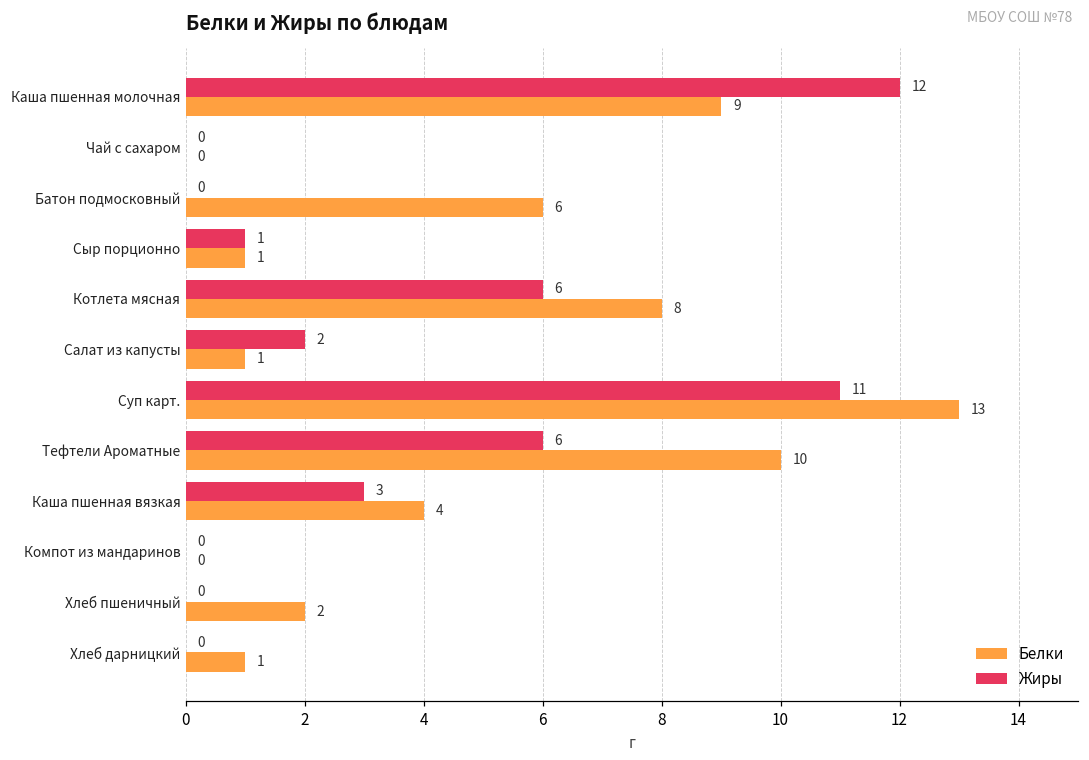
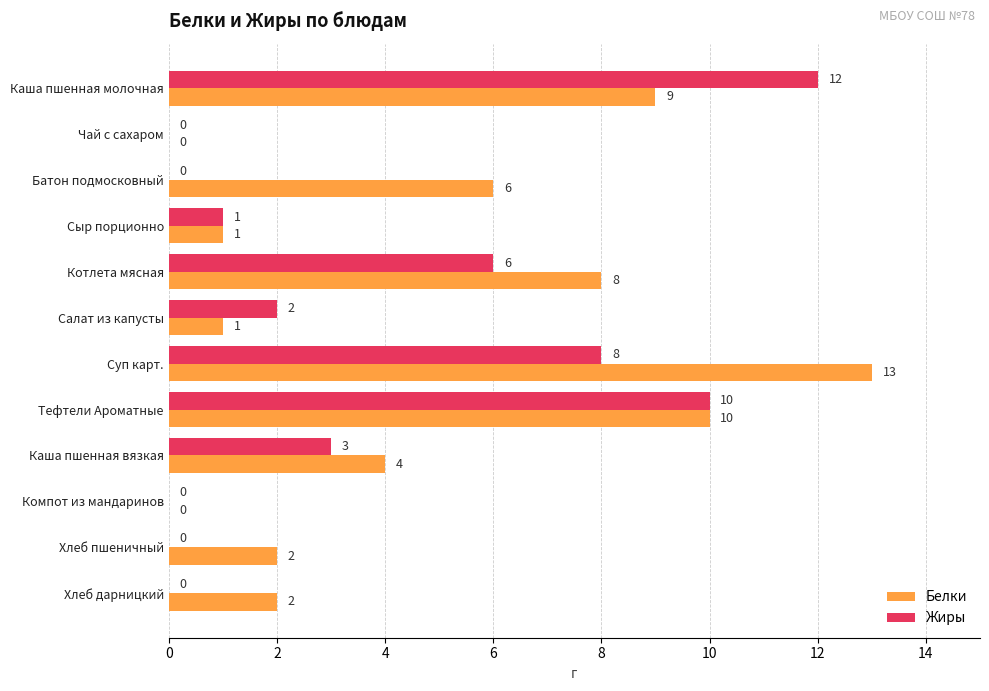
Жиры, Суп карт.: 11 -> 8
Жиры, Тефтели Ароматные: 6 -> 10
Белки, Хлеб дарницкий: 1 -> 2
